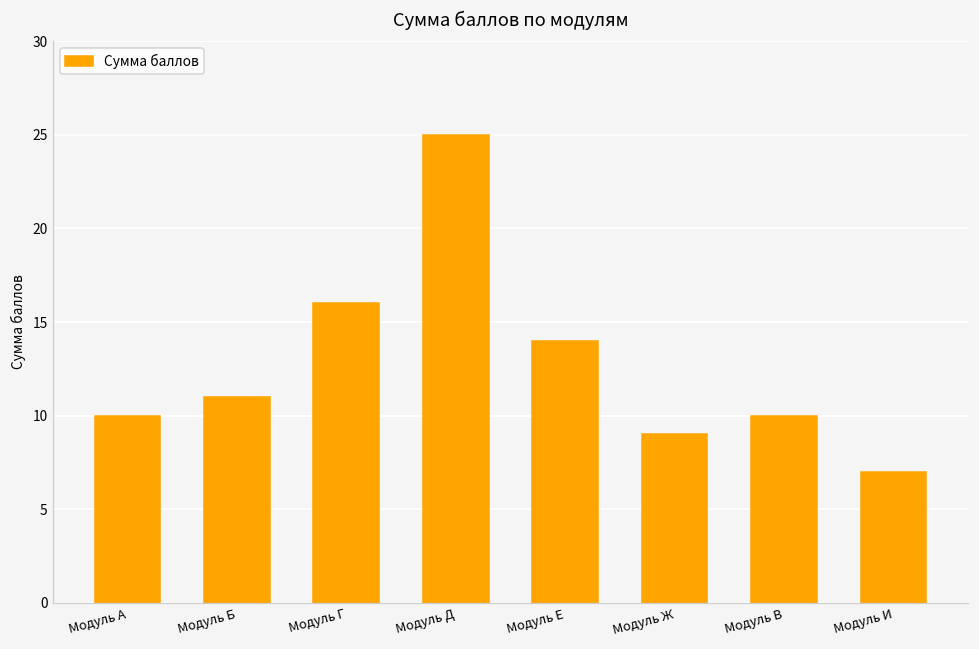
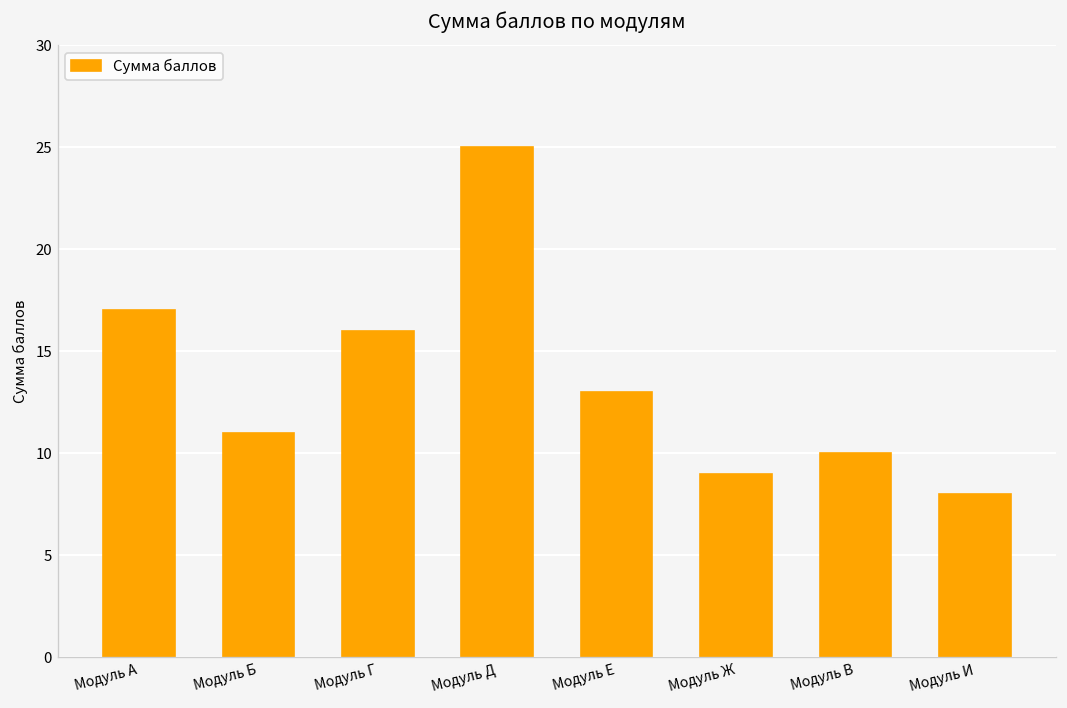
Модуль А: 10 -> 17
Модуль Е: 14 -> 13
Модуль И: 7 -> 8
